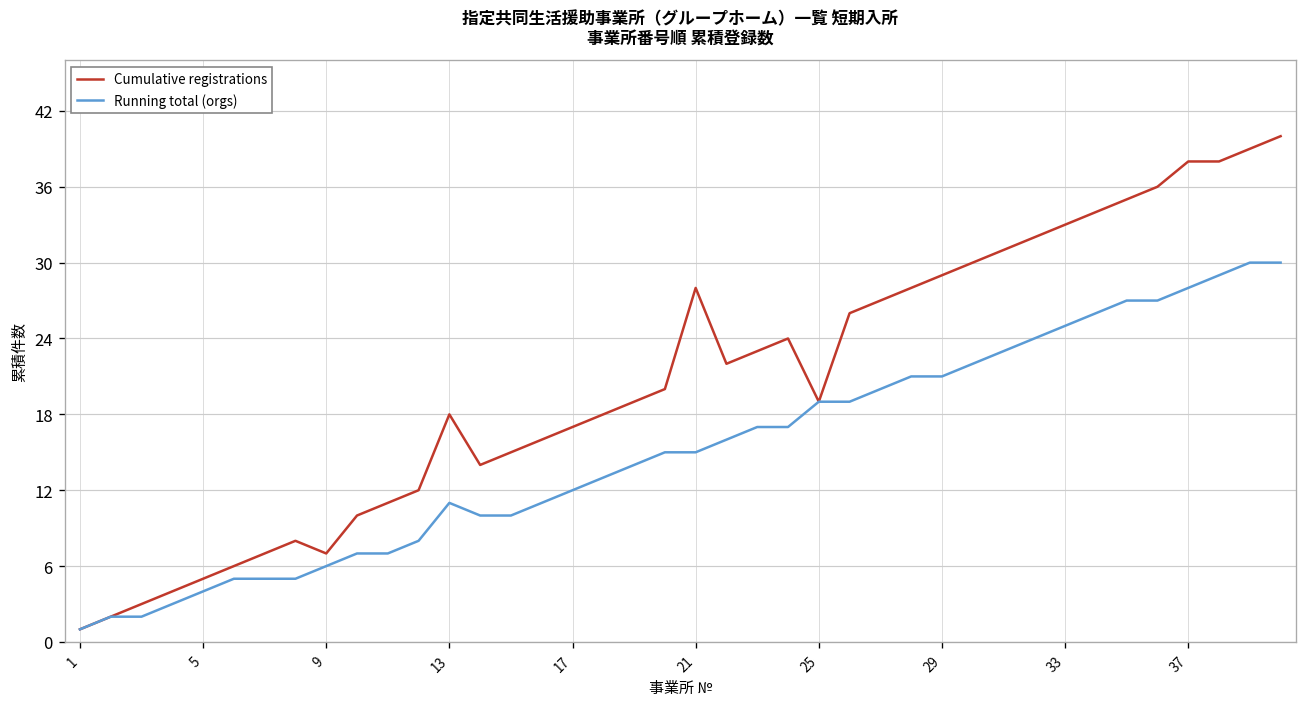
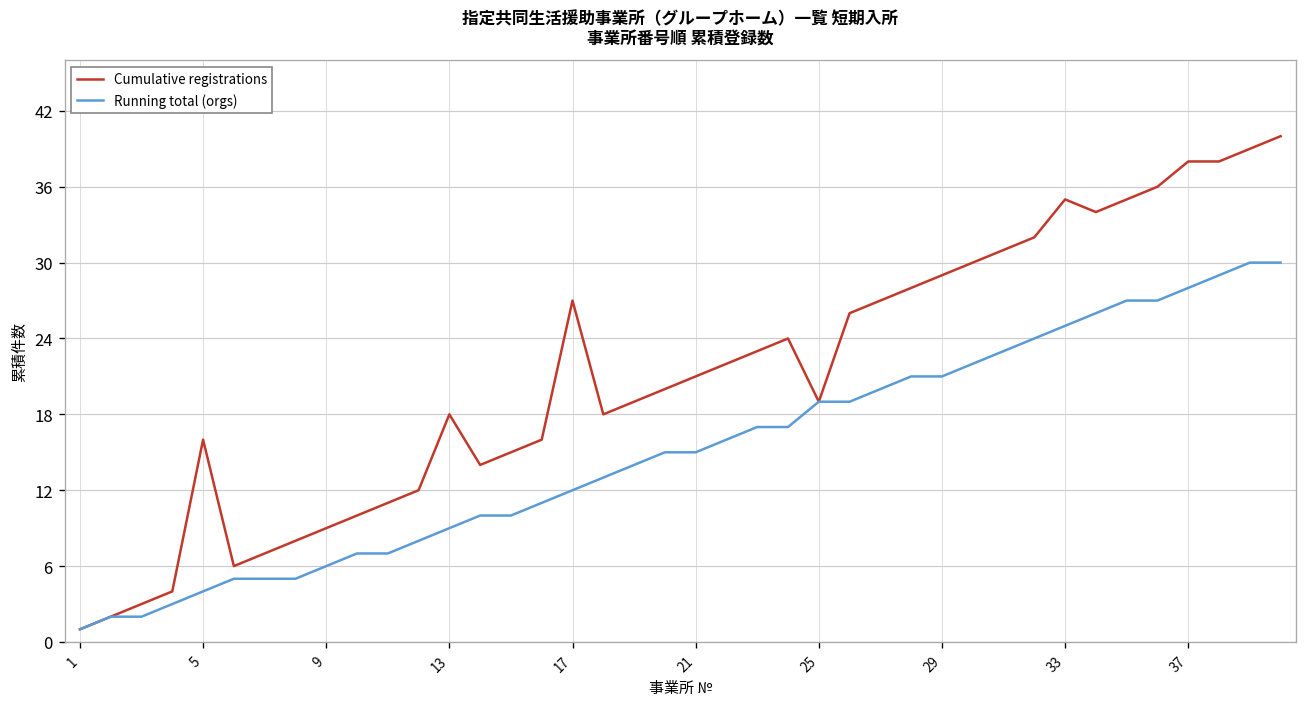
Cumulative registrations, 5: 5 -> 16
Cumulative registrations, 9: 7 -> 9
Running total (orgs), 13: 11 -> 9
Cumulative registrations, 17: 17 -> 27
Cumulative registrations, 21: 28 -> 21
Cumulative registrations, 33: 33 -> 35
